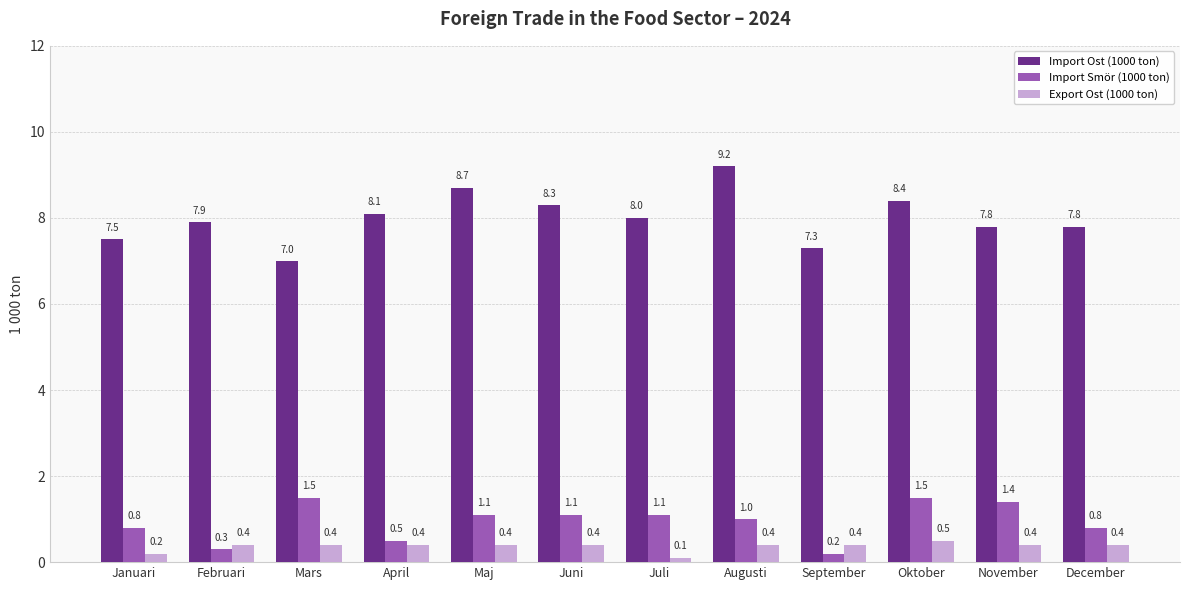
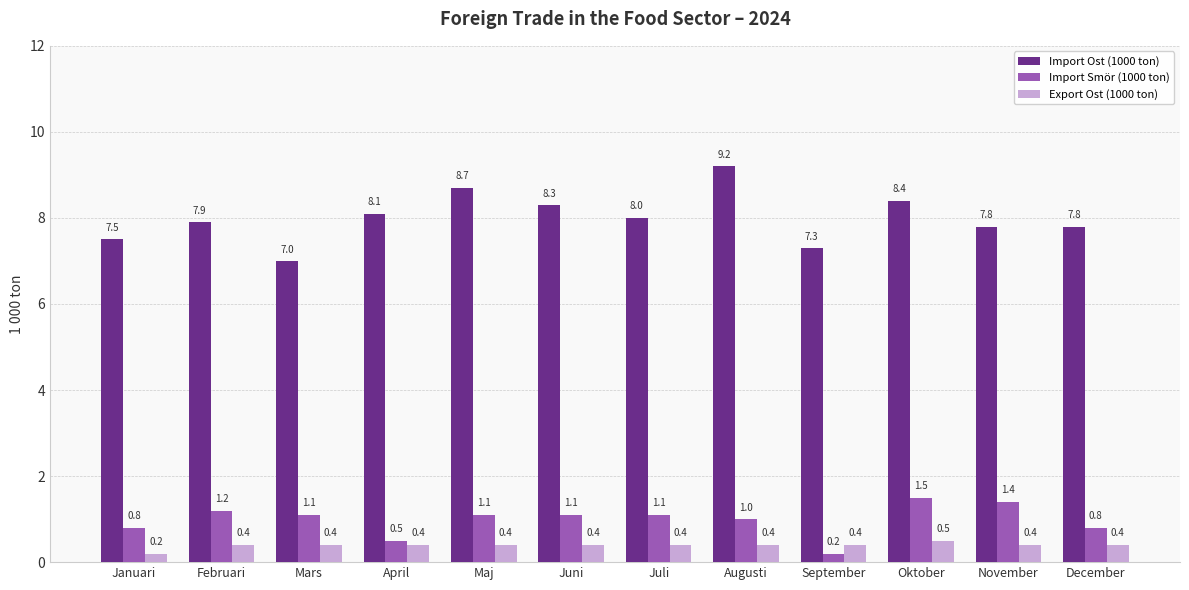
Import Smör (1000 ton), Februari: 0.3 -> 1.2
Import Smör (1000 ton), Mars: 1.5 -> 1.1
Export Ost (1000 ton), Juli: 0.1 -> 0.4
